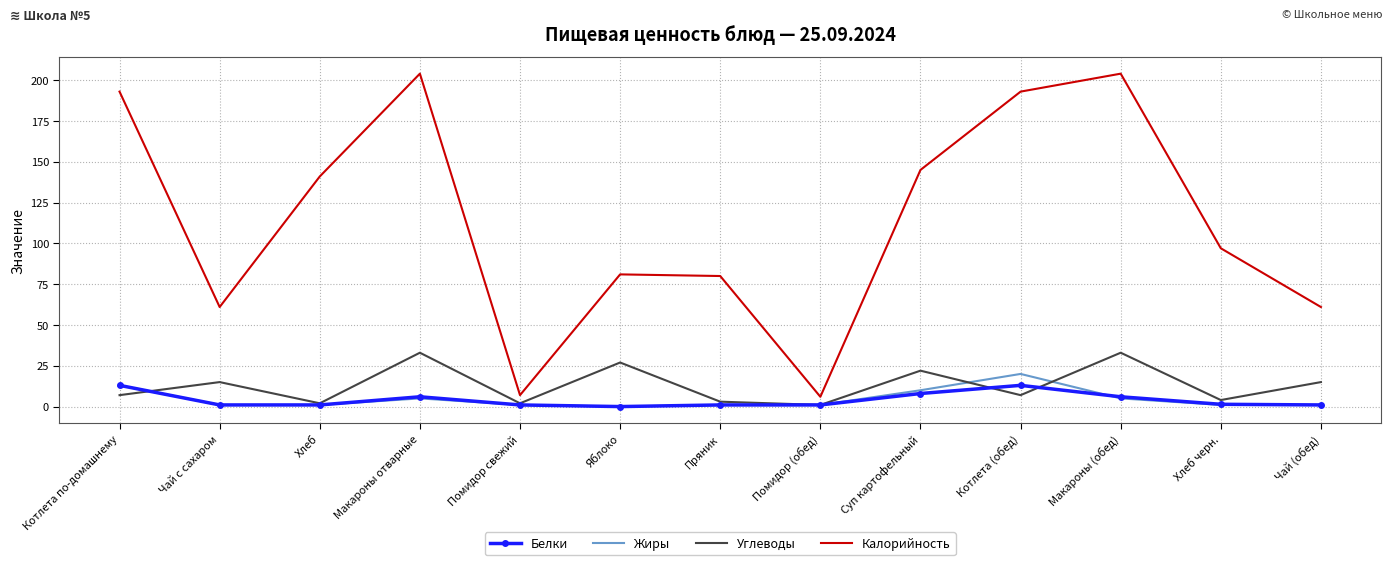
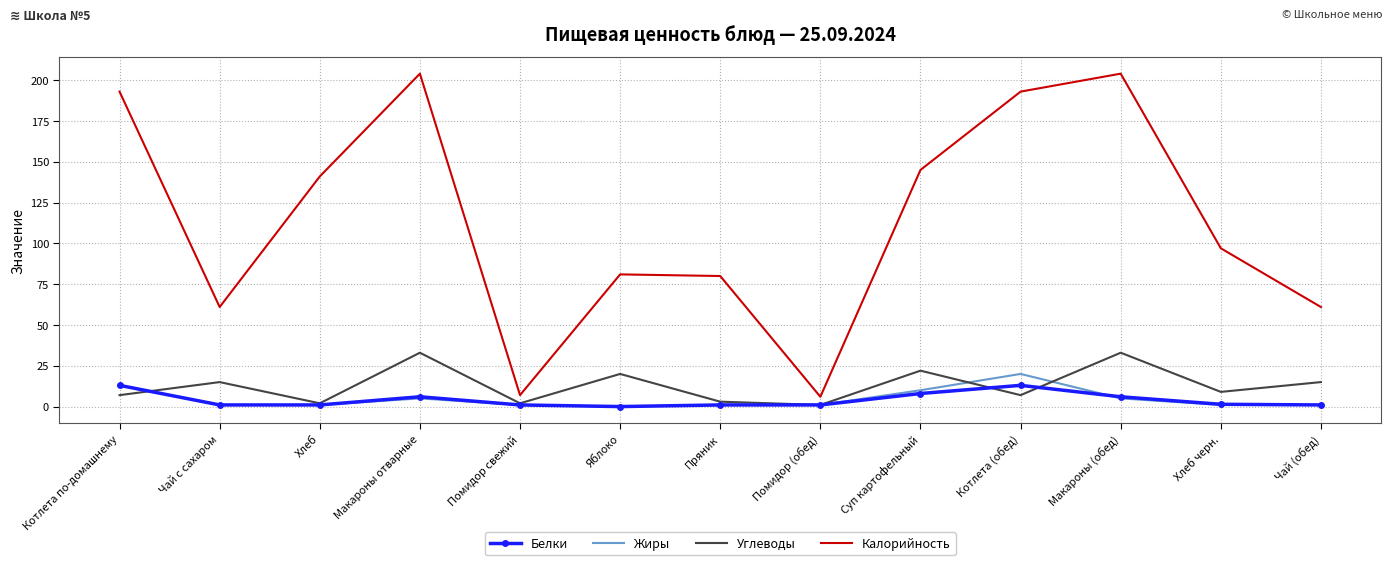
Углеводы, Яблоко: 27 -> 20
Углеводы, Хлеб черн.: 4 -> 9
